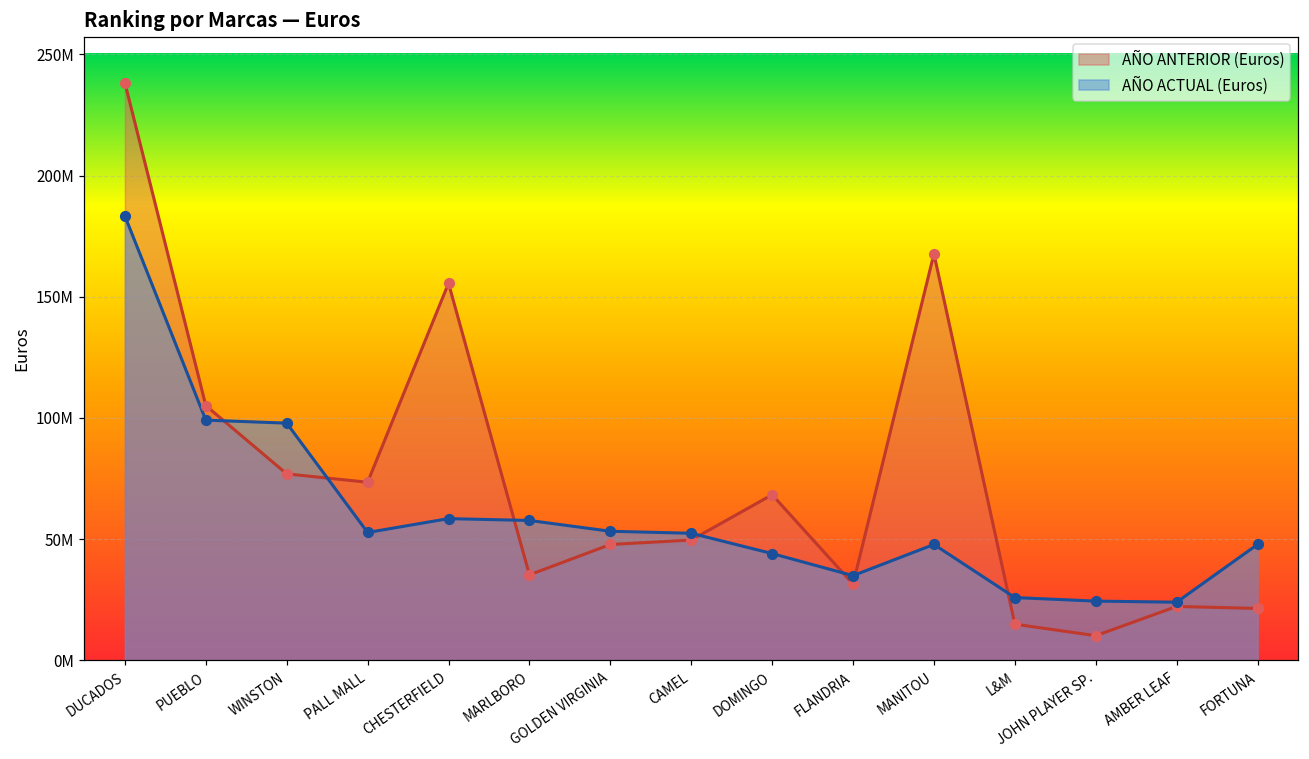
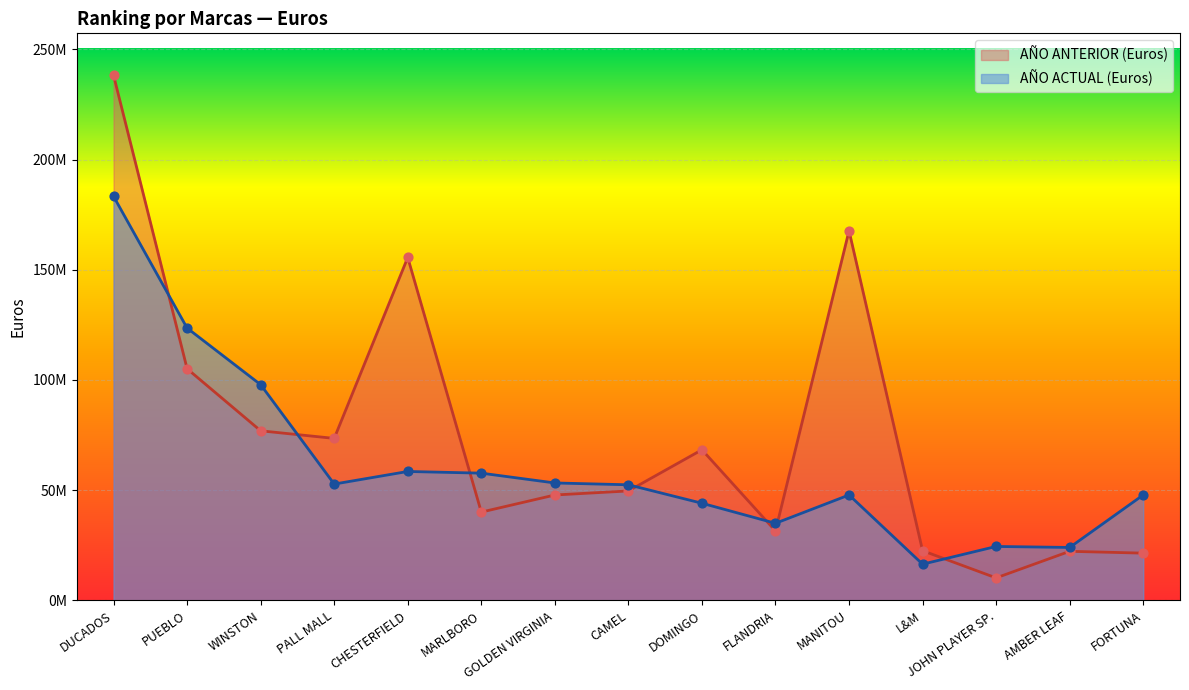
AÑO ACTUAL (Euros), PUEBLO: 99000000 -> 124000000
AÑO ANTERIOR (Euros), MARLBORO: 35000000 -> 40000000
AÑO ANTERIOR (Euros), L&M: 15000000 -> 22000000
AÑO ACTUAL (Euros), L&M: 26000000 -> 16000000
